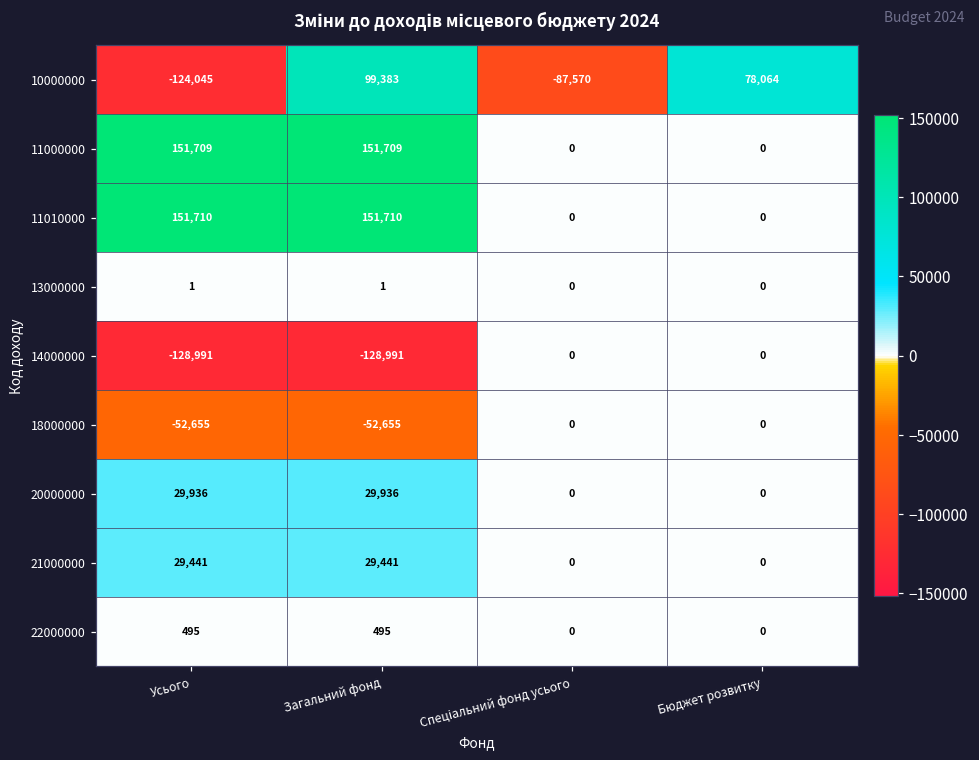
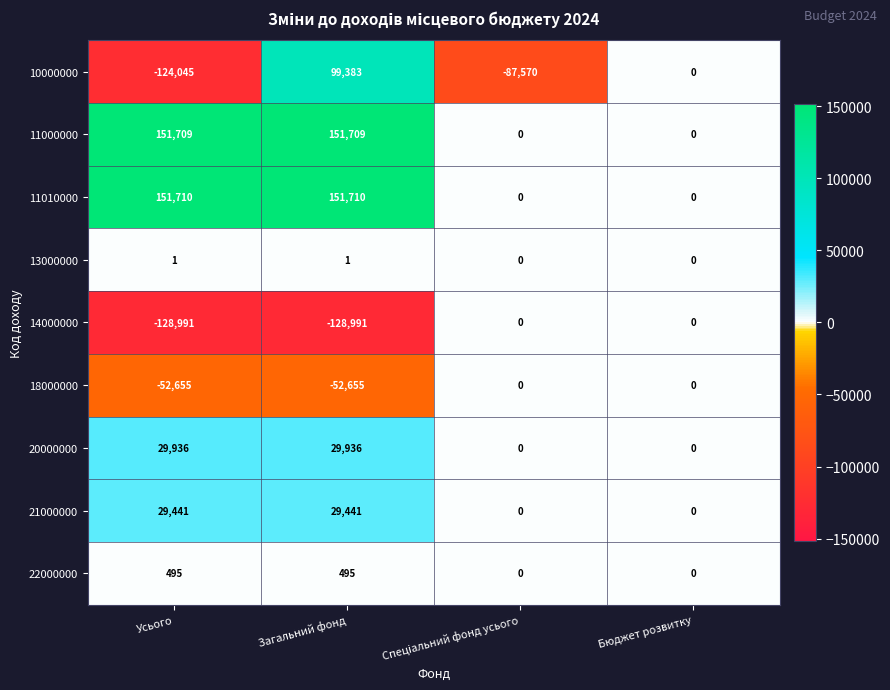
10000000, Бюджет розвитку: 78,064 -> 0
